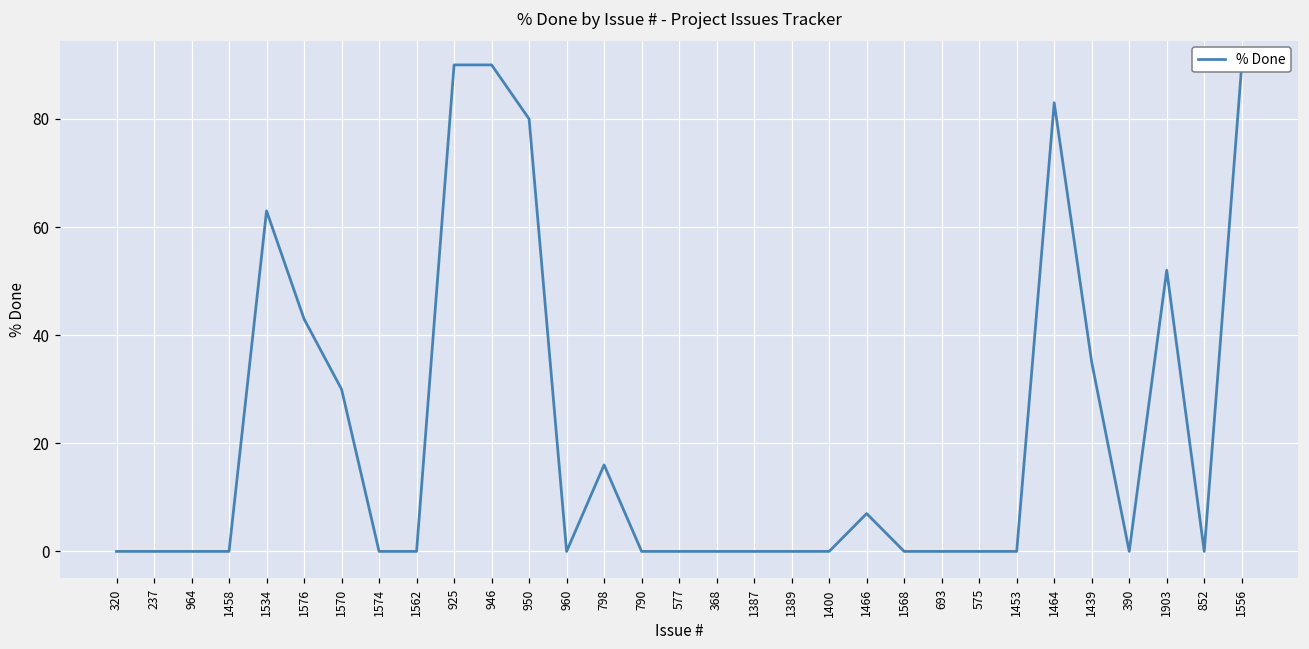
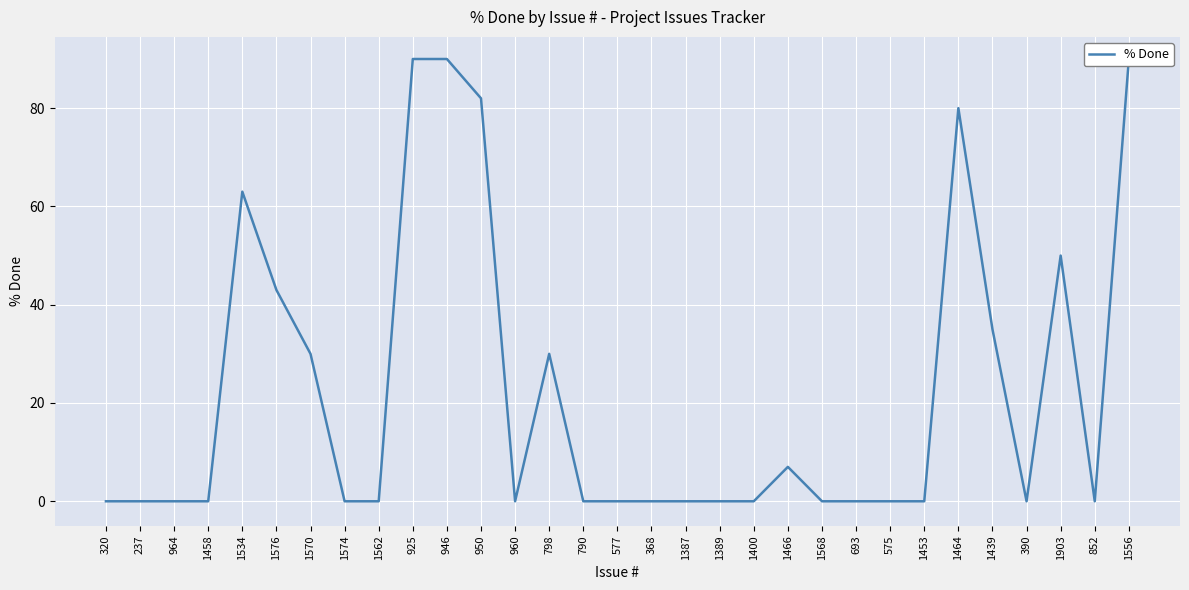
950: 80 -> 82
798: 16 -> 30
1464: 83 -> 80
1903: 52 -> 50
